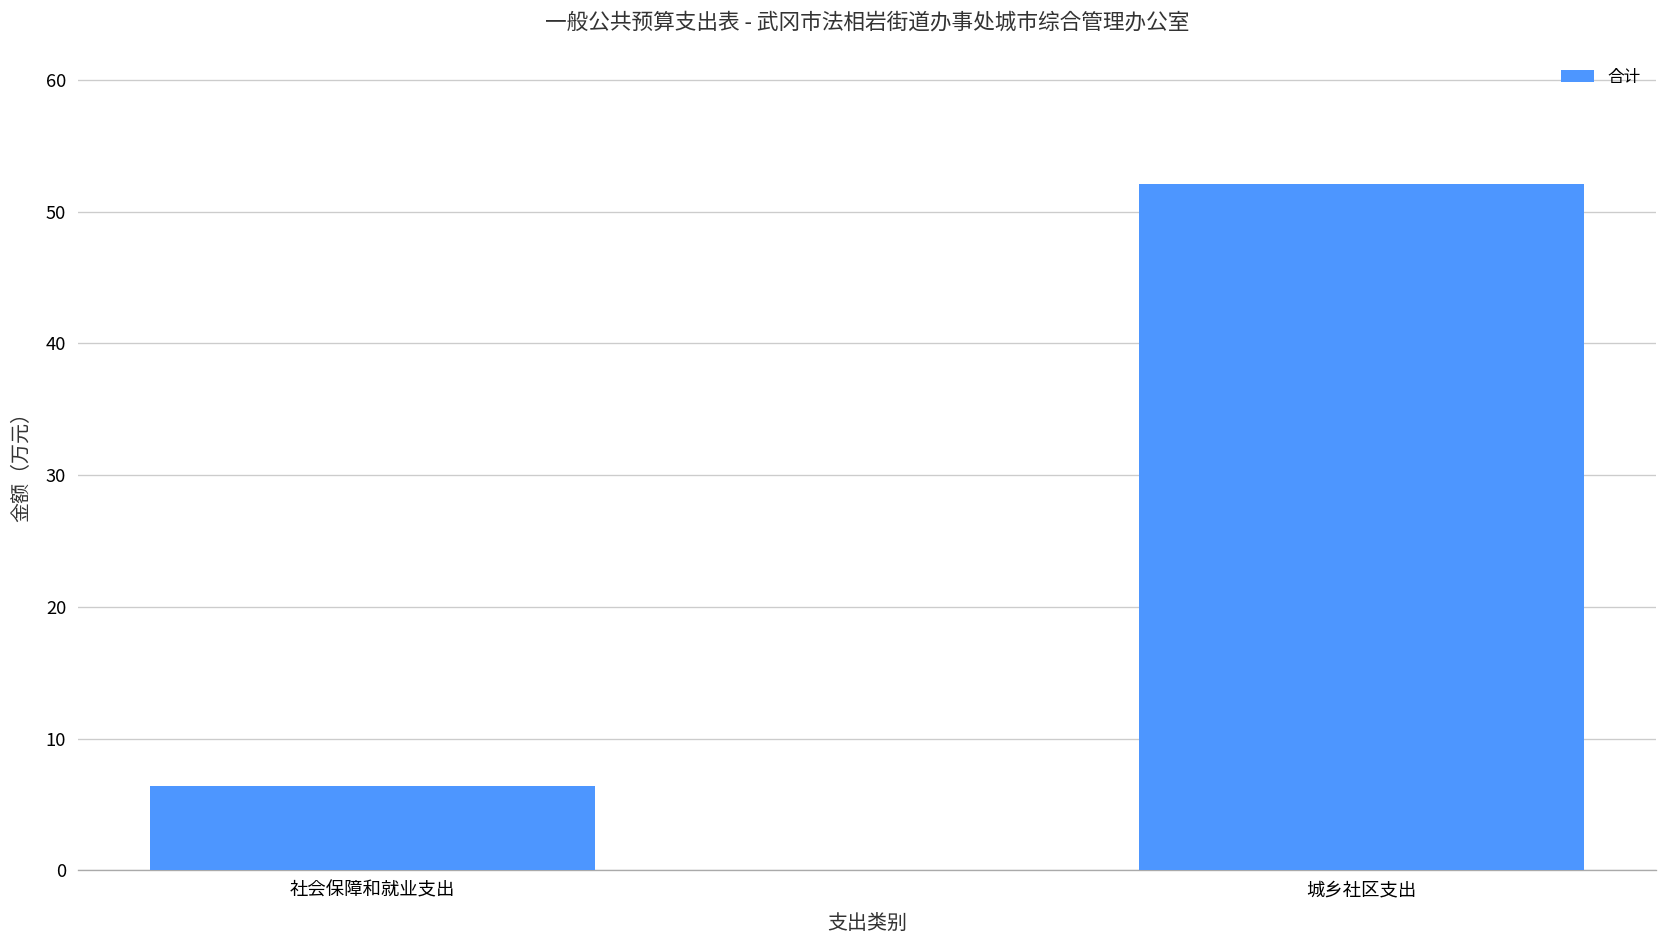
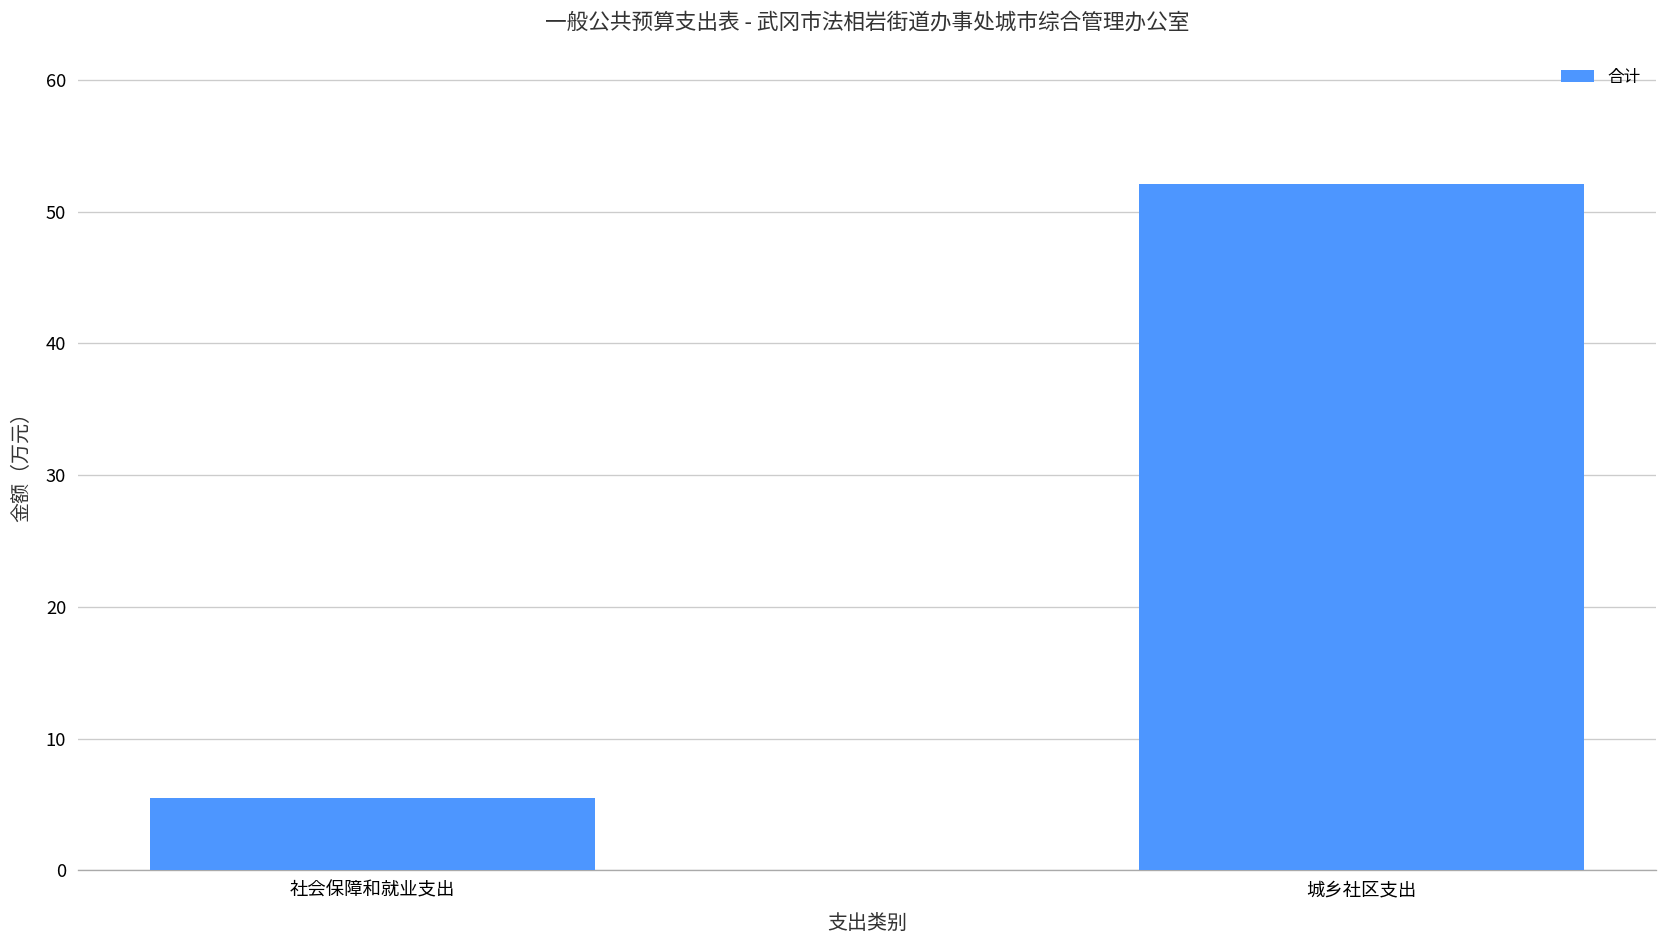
社会保障和就业支出: 6.4 -> 5.5
